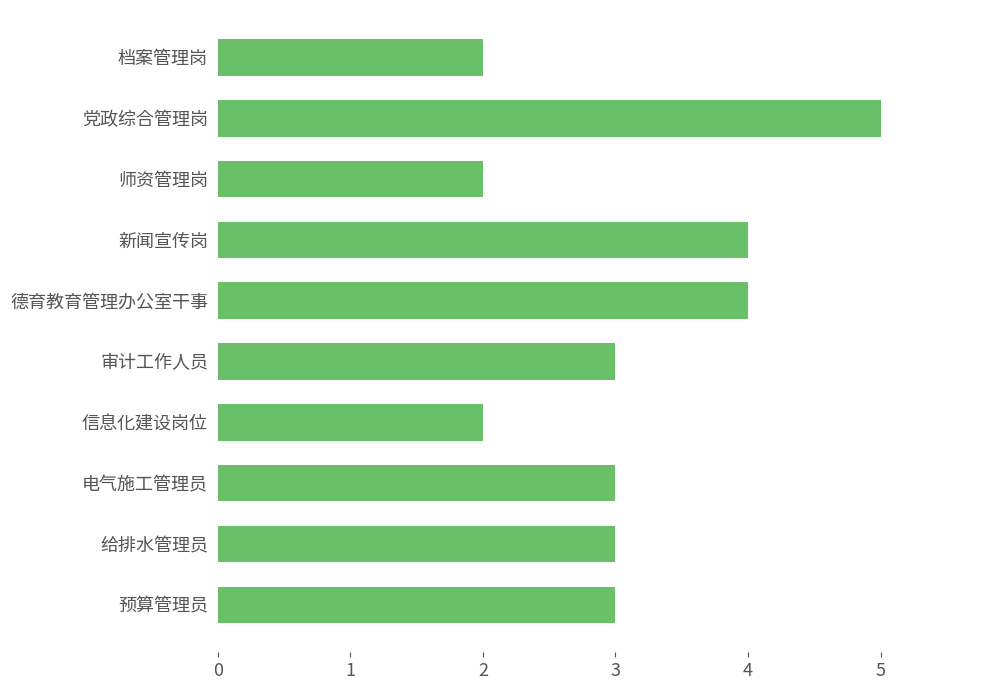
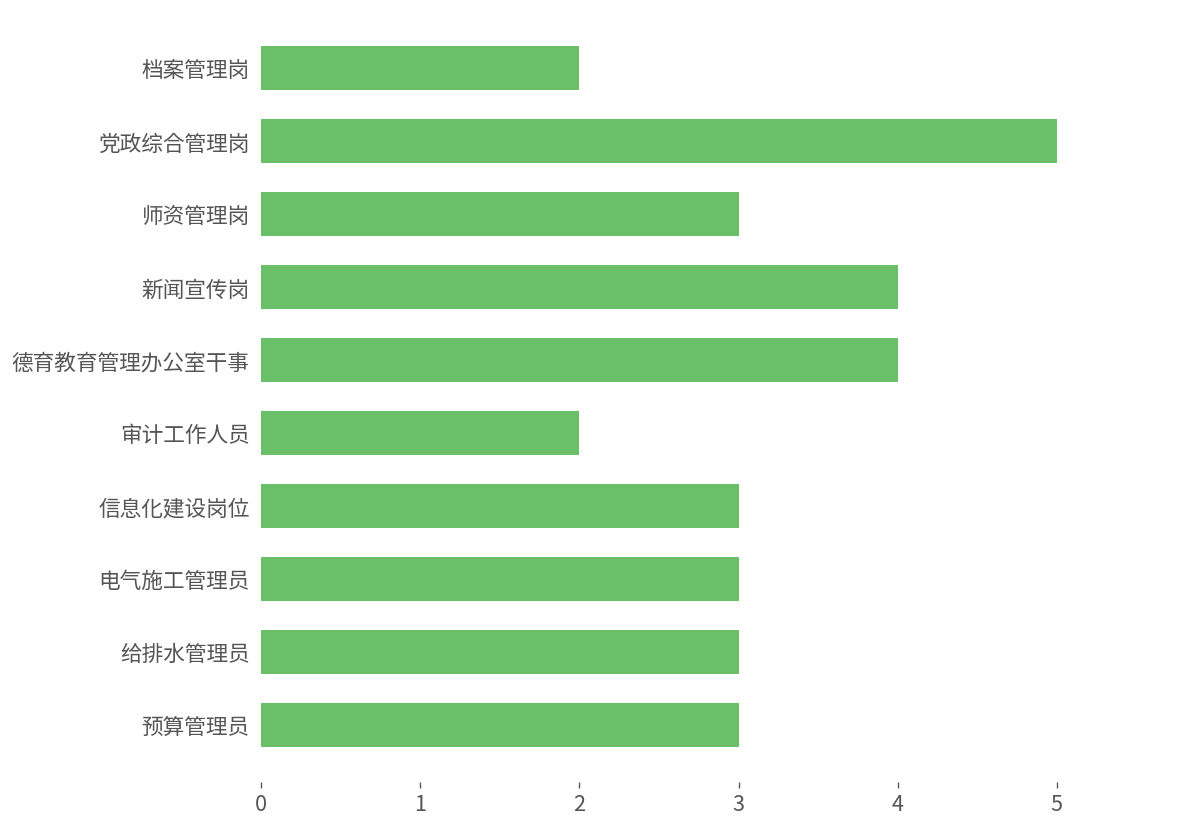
师资管理岗: 2 -> 3
审计工作人员: 3 -> 2
信息化建设岗位: 2 -> 3
